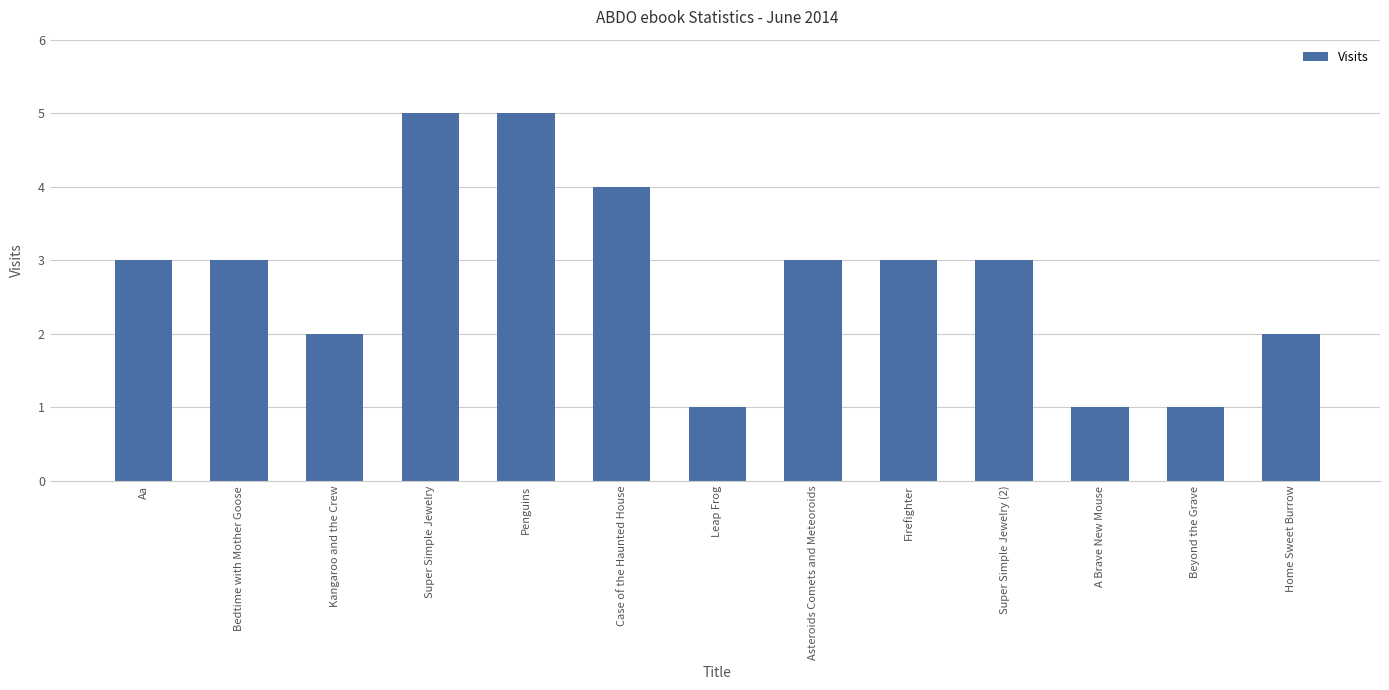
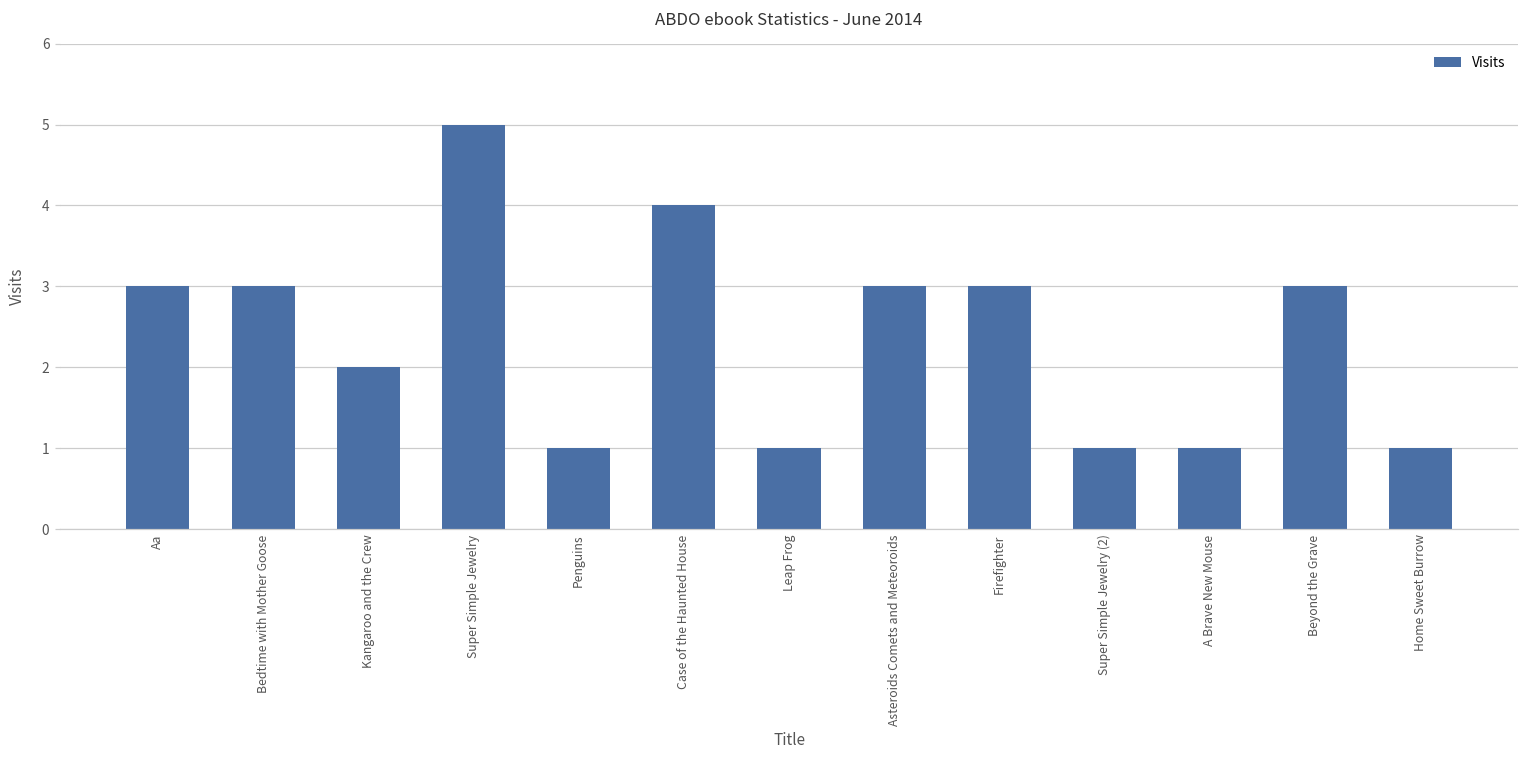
Penguins: 5 -> 1
Super Simple Jewelry (2): 3 -> 1
Beyond the Grave: 1 -> 3
Home Sweet Burrow: 2 -> 1
